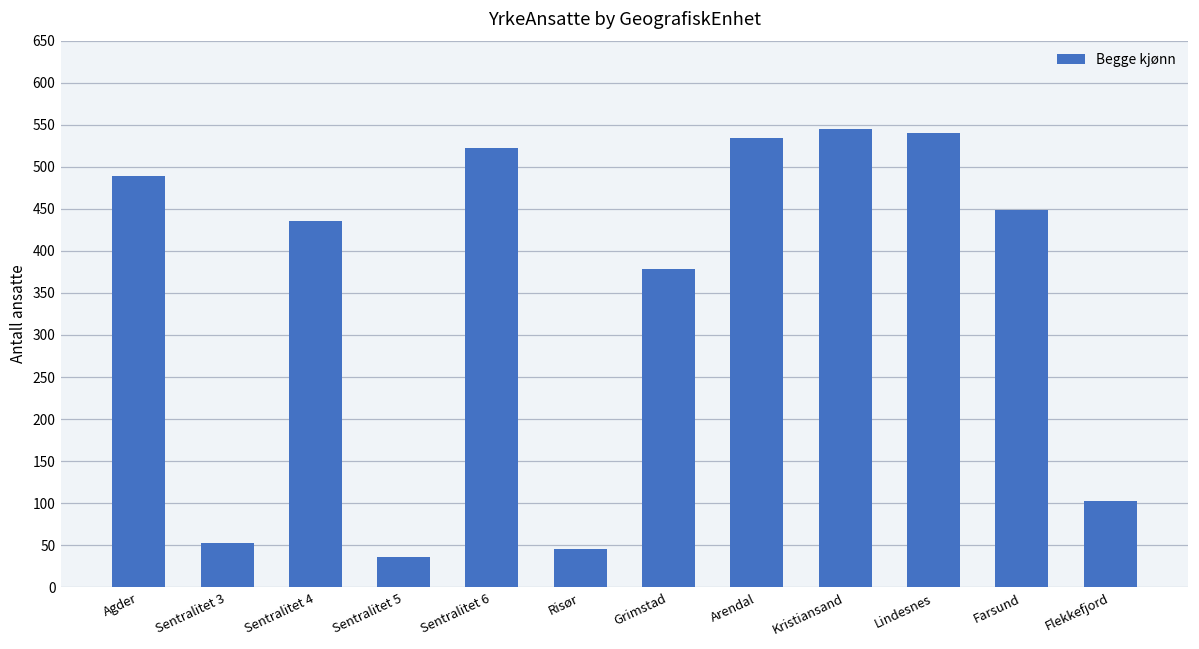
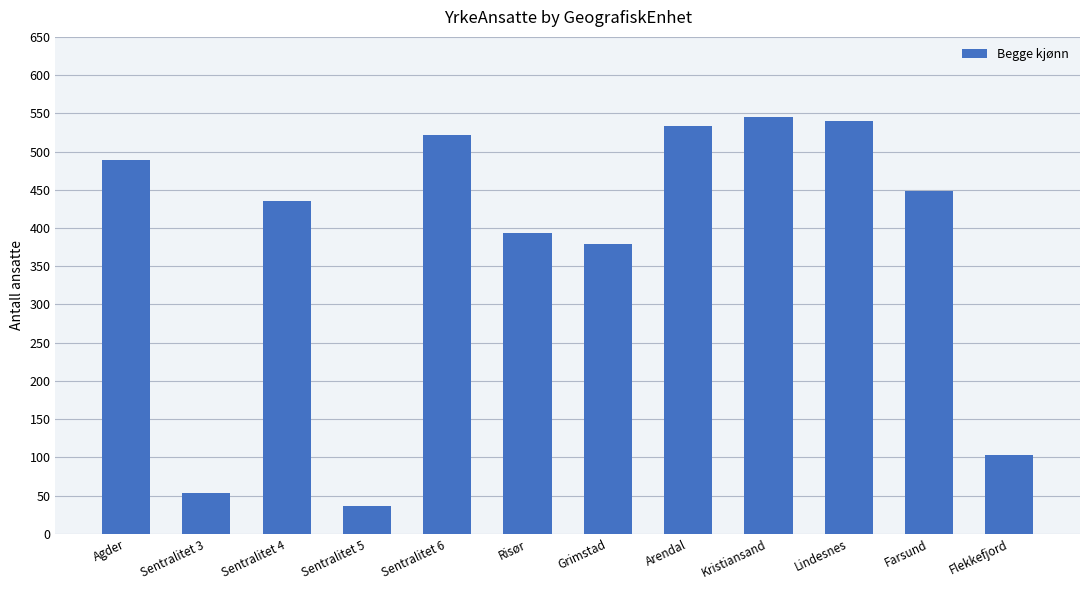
Risør: 50 -> 390
